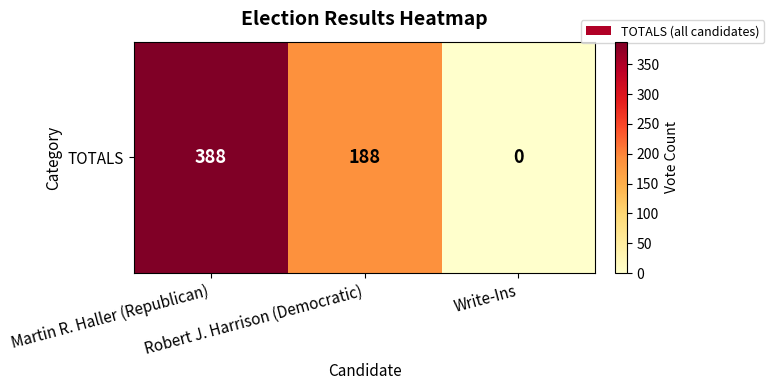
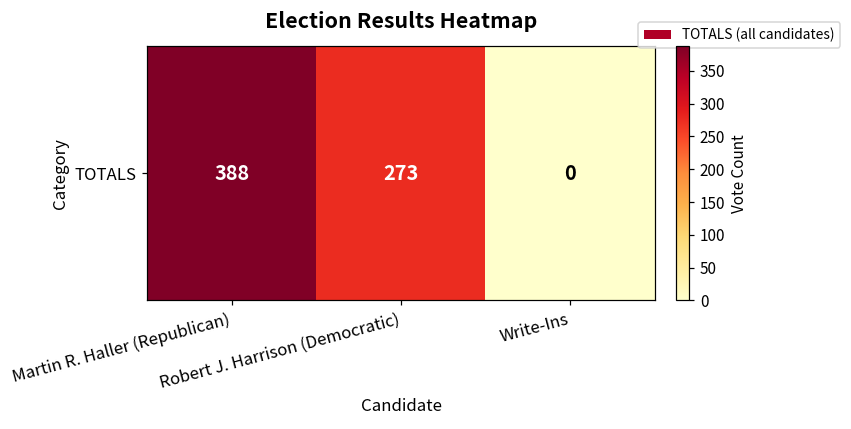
TOTALS, Robert J. Harrison (Democratic): 188 -> 273
